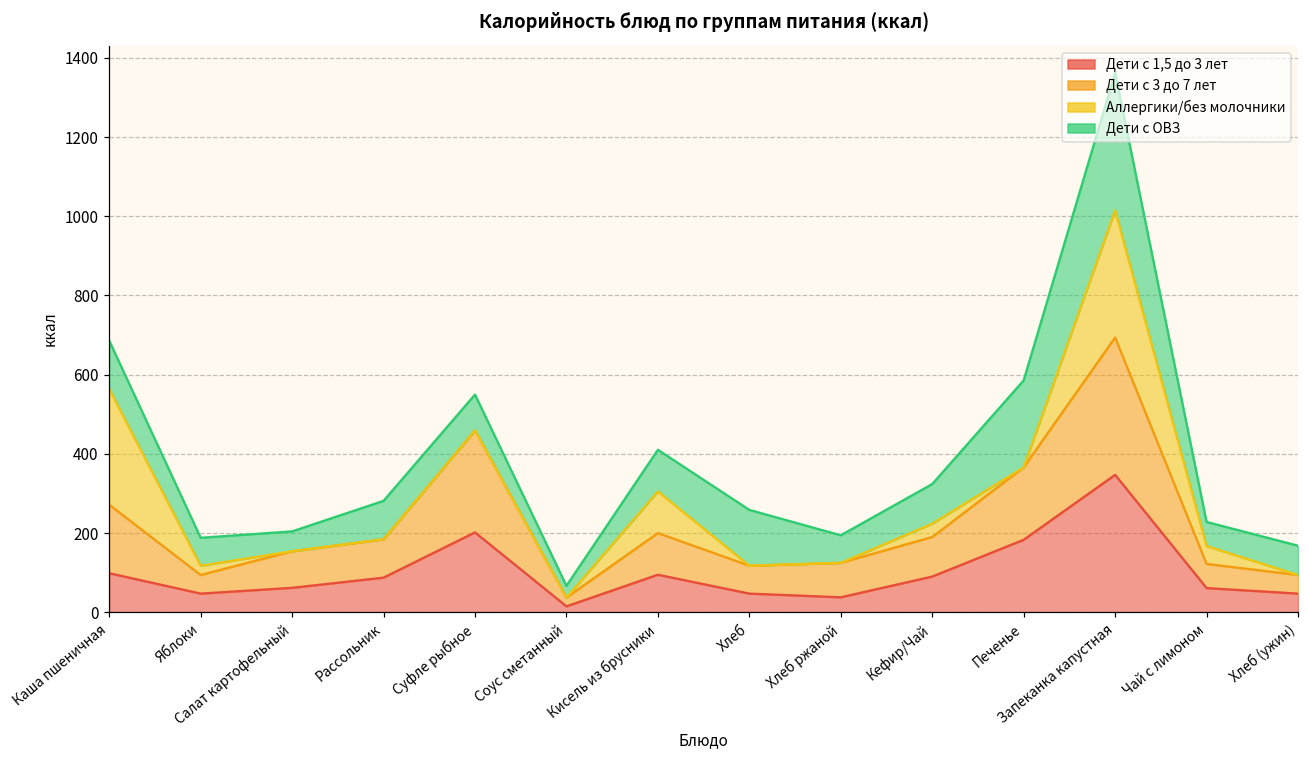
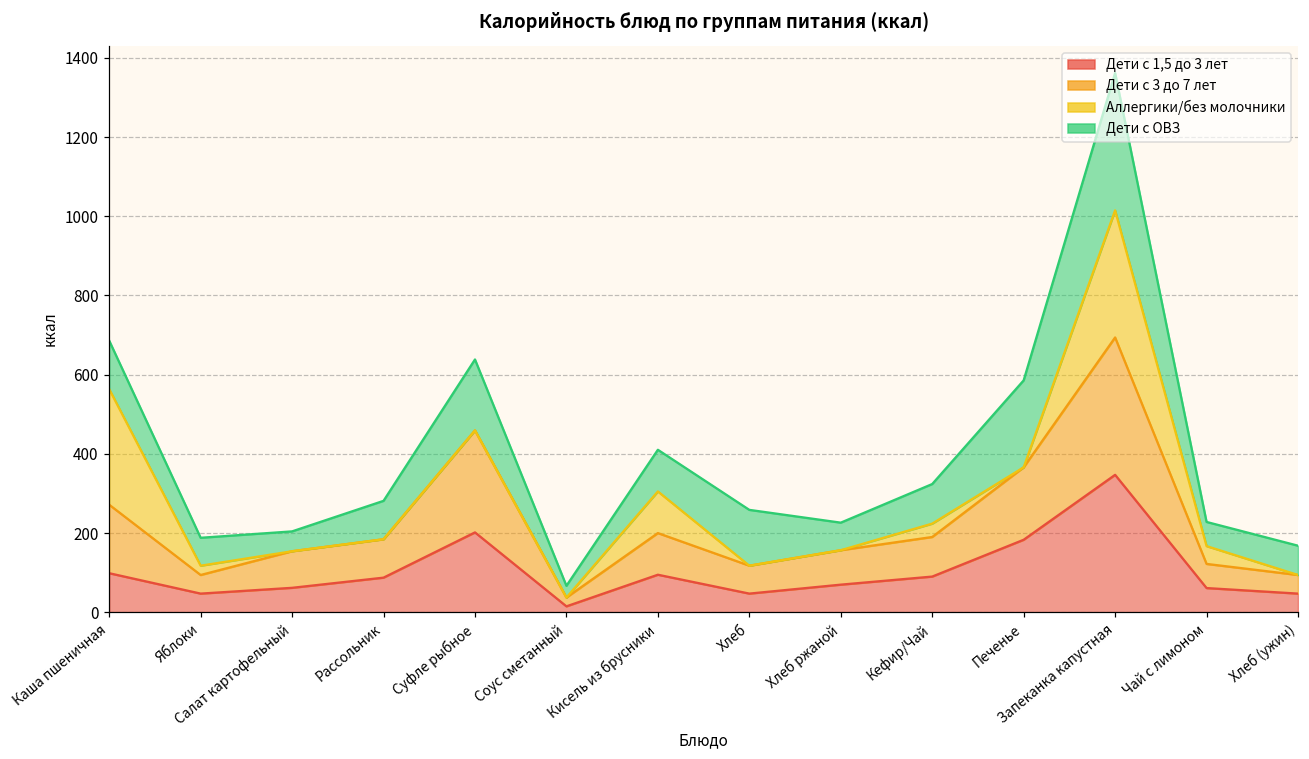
Дети с ОВЗ, Суфле рыбное: 90 -> 180
Дети с 1,5 до 3 лет, Хлеб ржаной: 40 -> 70
